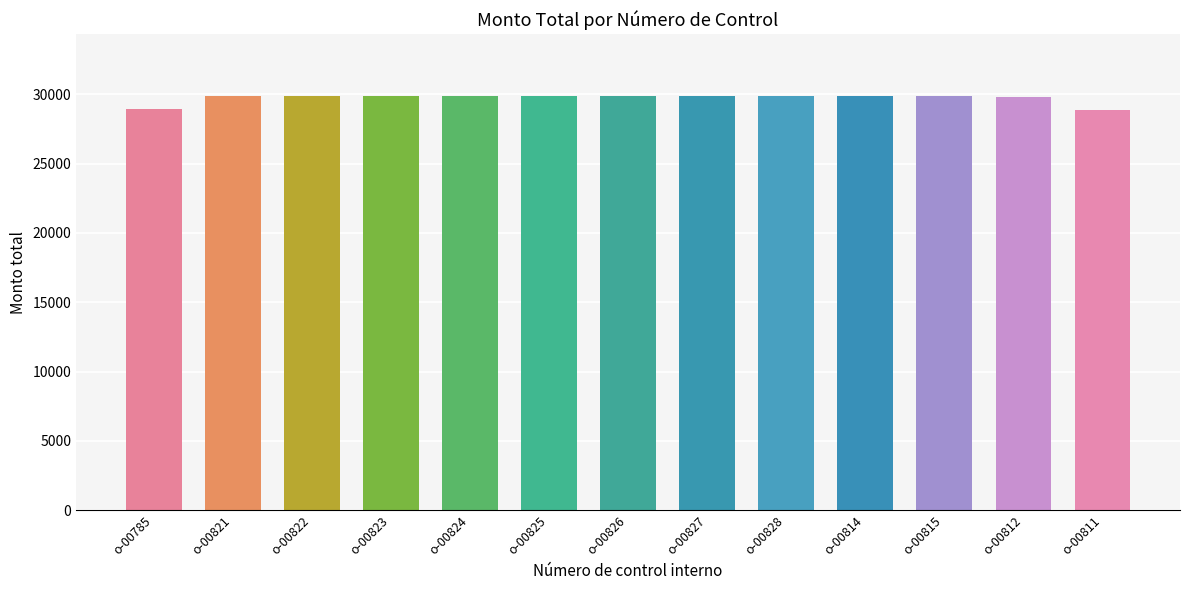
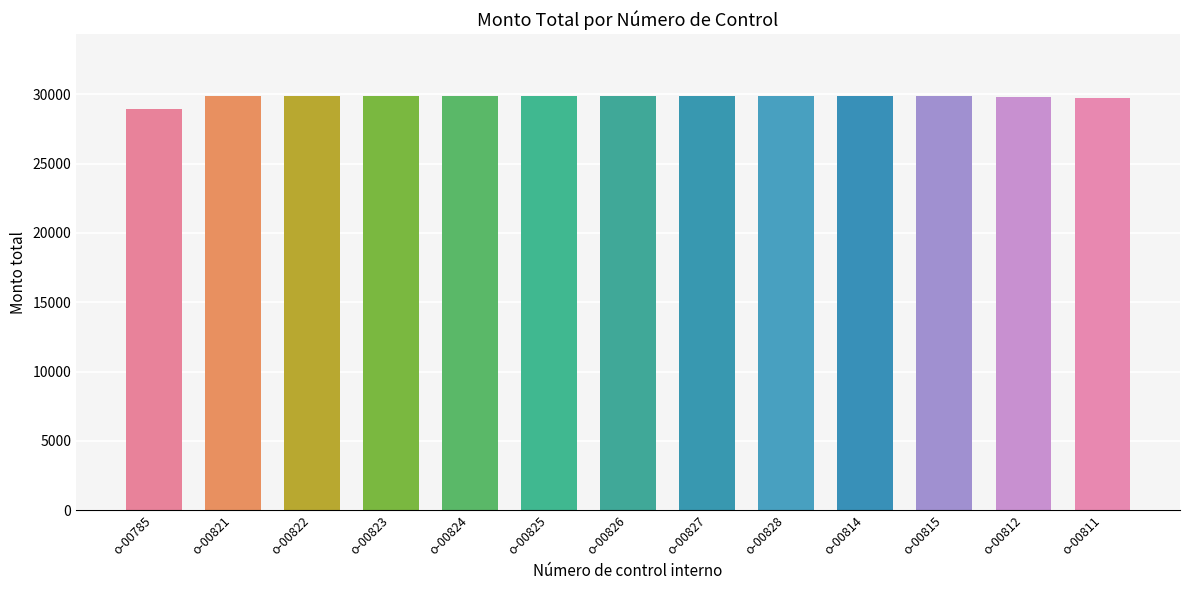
o-00811: 28900 -> 29800
